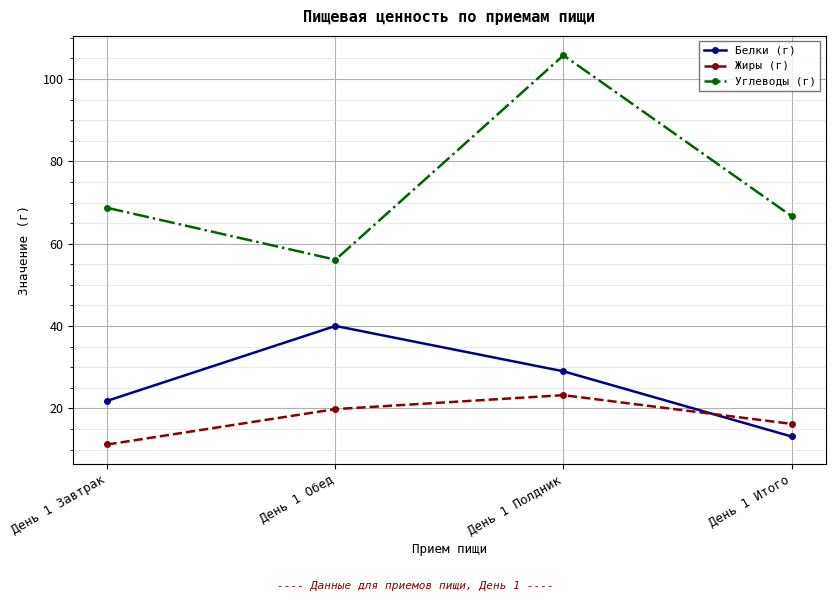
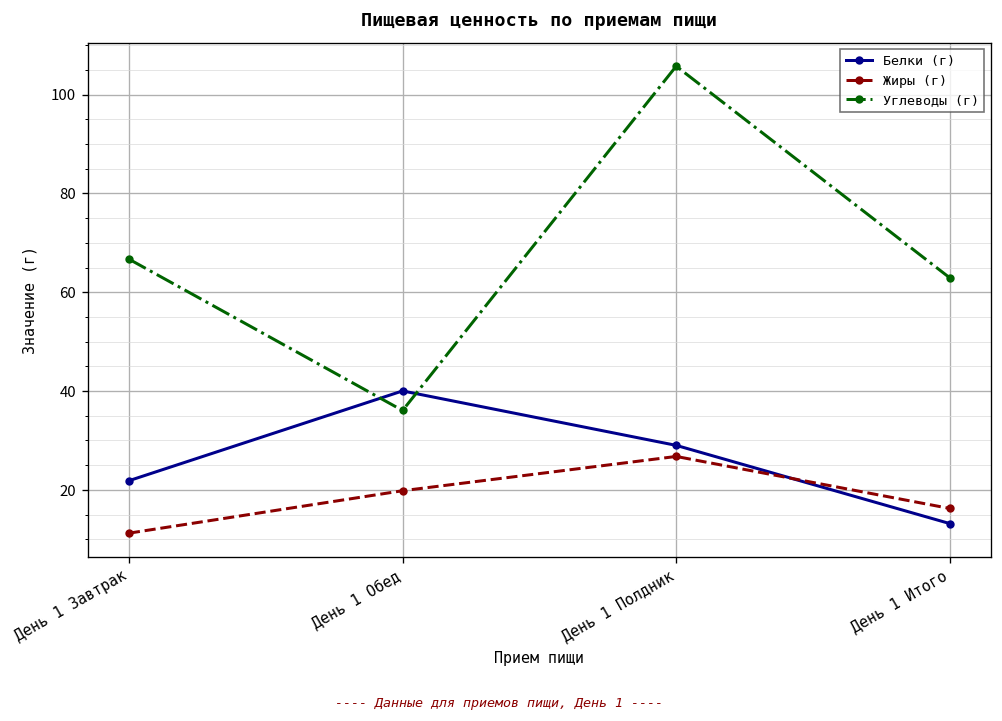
Углеводы (г), День 1 Завтрак: 69 -> 67
Углеводы (г), День 1 Обед: 56 -> 36
Жиры (г), День 1 Полдник: 23 -> 27
Углеводы (г), День 1 Итого: 67 -> 63
